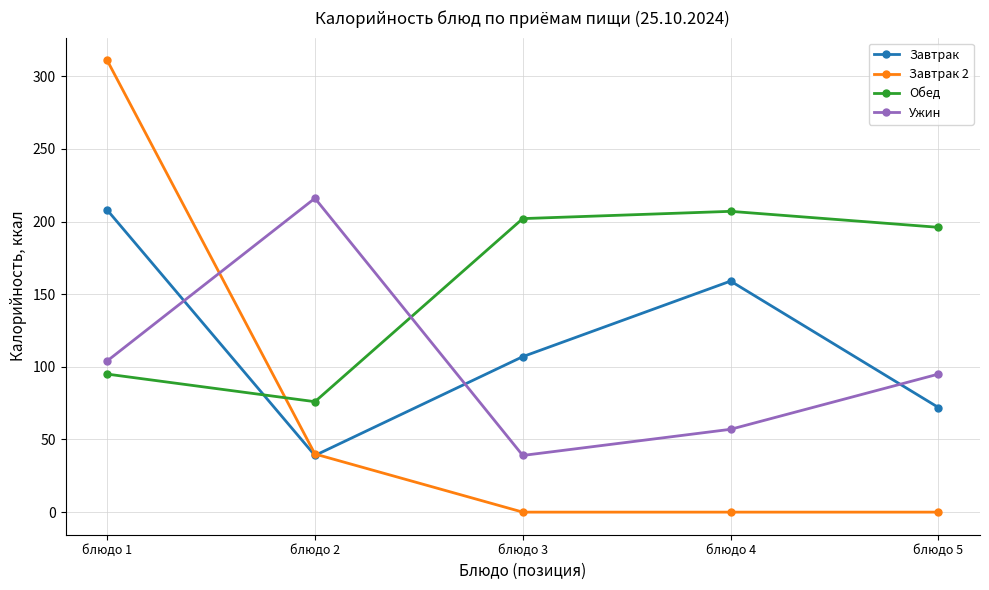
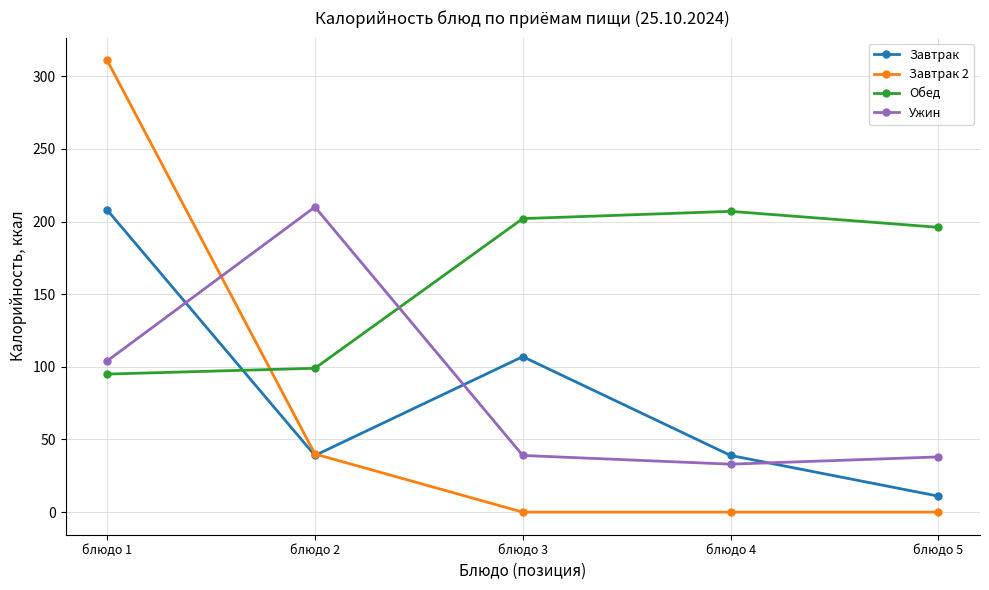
Обед, блюдо 2: 76 -> 99
Ужин, блюдо 2: 216 -> 210
Завтрак, блюдо 4: 159 -> 39
Ужин, блюдо 4: 57 -> 33
Завтрак, блюдо 5: 72 -> 11
Ужин, блюдо 5: 95 -> 38
